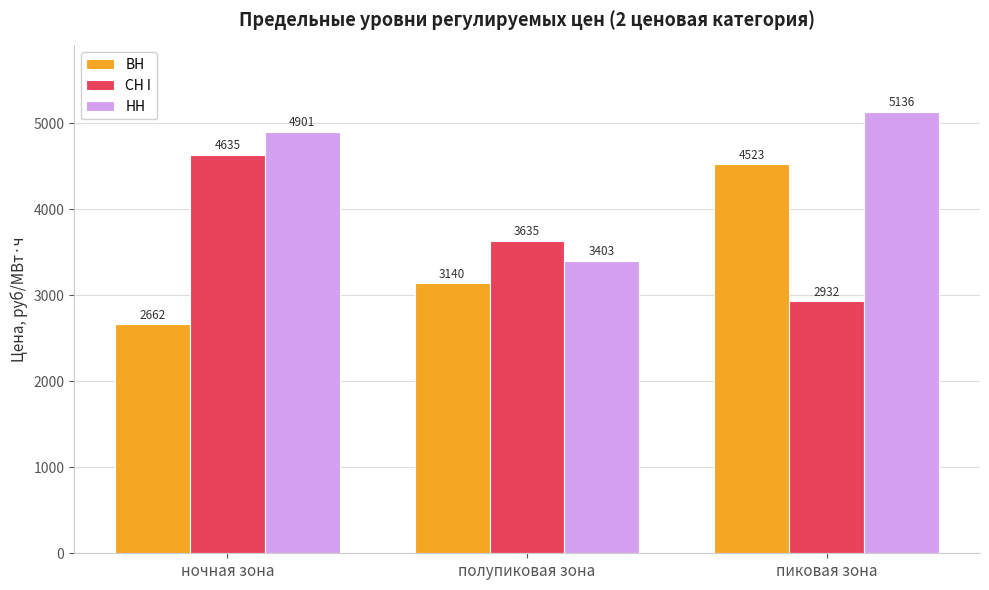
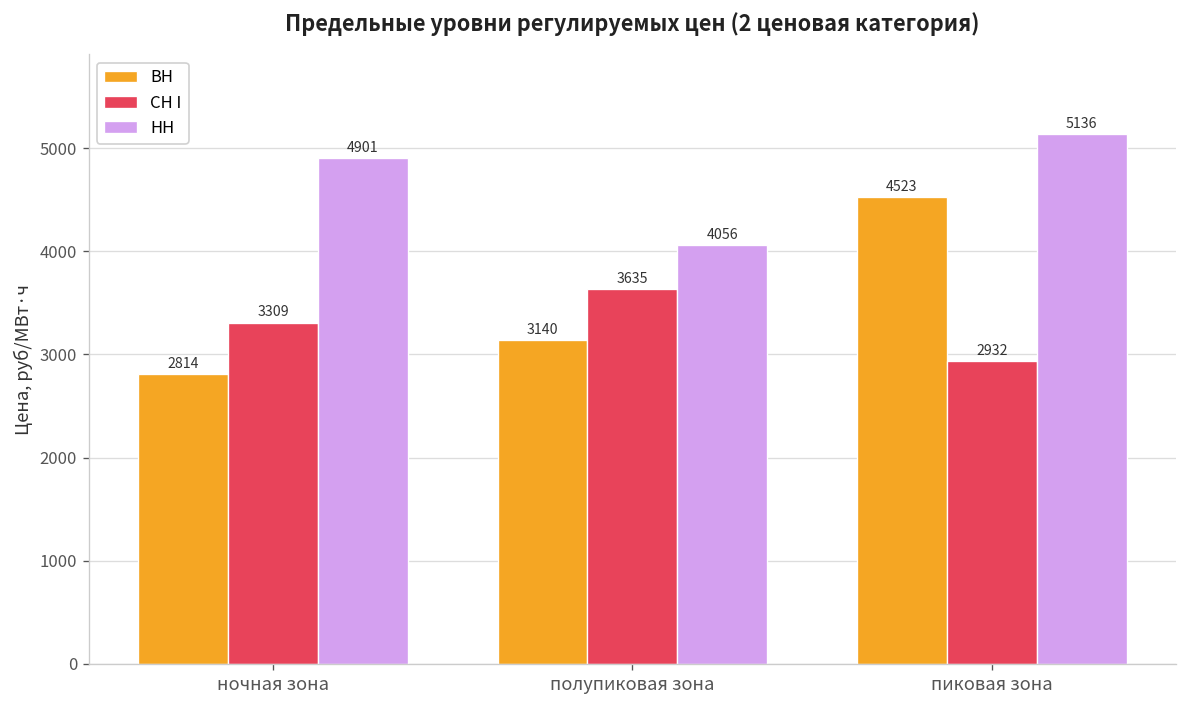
ВН, ночная зона: 2662 -> 2814
СН I, ночная зона: 4635 -> 3309
НН, полупиковая зона: 3403 -> 4056
